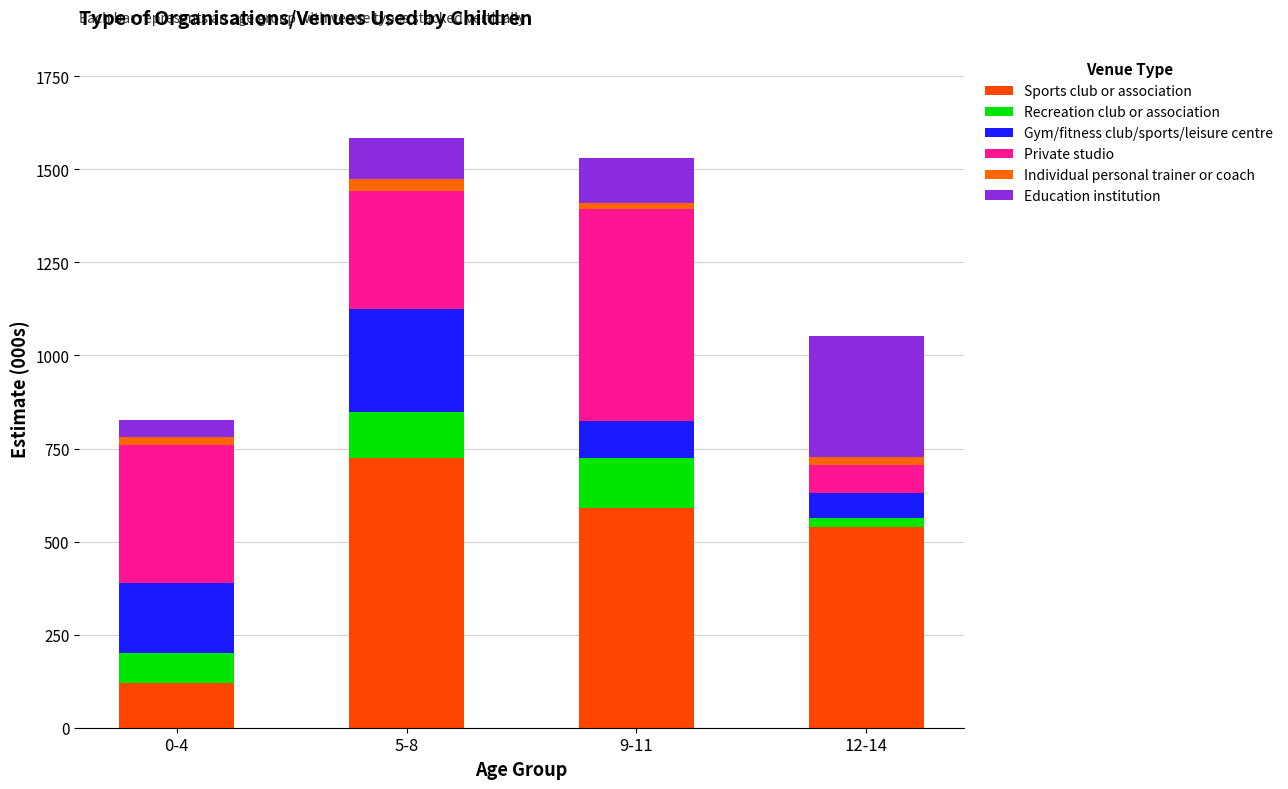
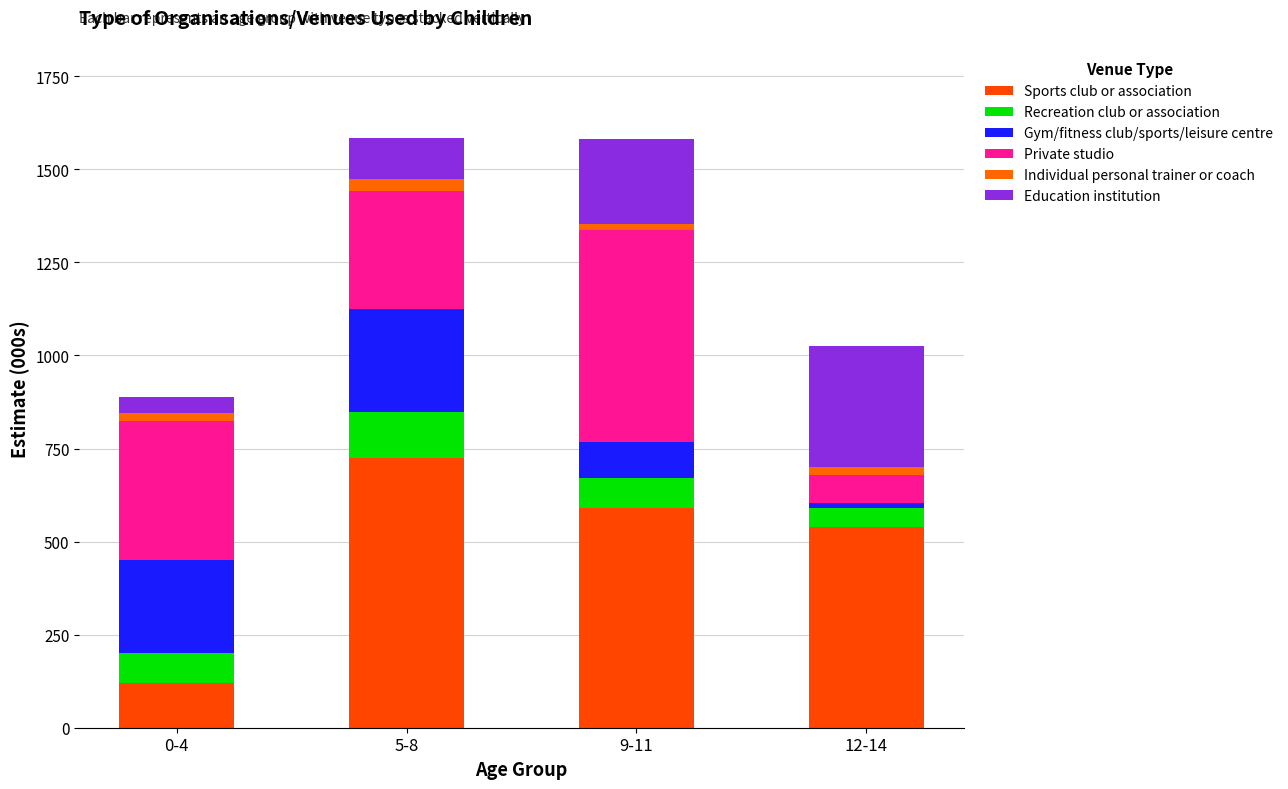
Gym/fitness club/sports/leisure centre, 0-4: 190 -> 250
Recreation club or association, 9-11: 140 -> 80
Education institution, 9-11: 120 -> 230
Recreation club or association, 12-14: 20 -> 50
Gym/fitness club/sports/leisure centre, 12-14: 70 -> 10
